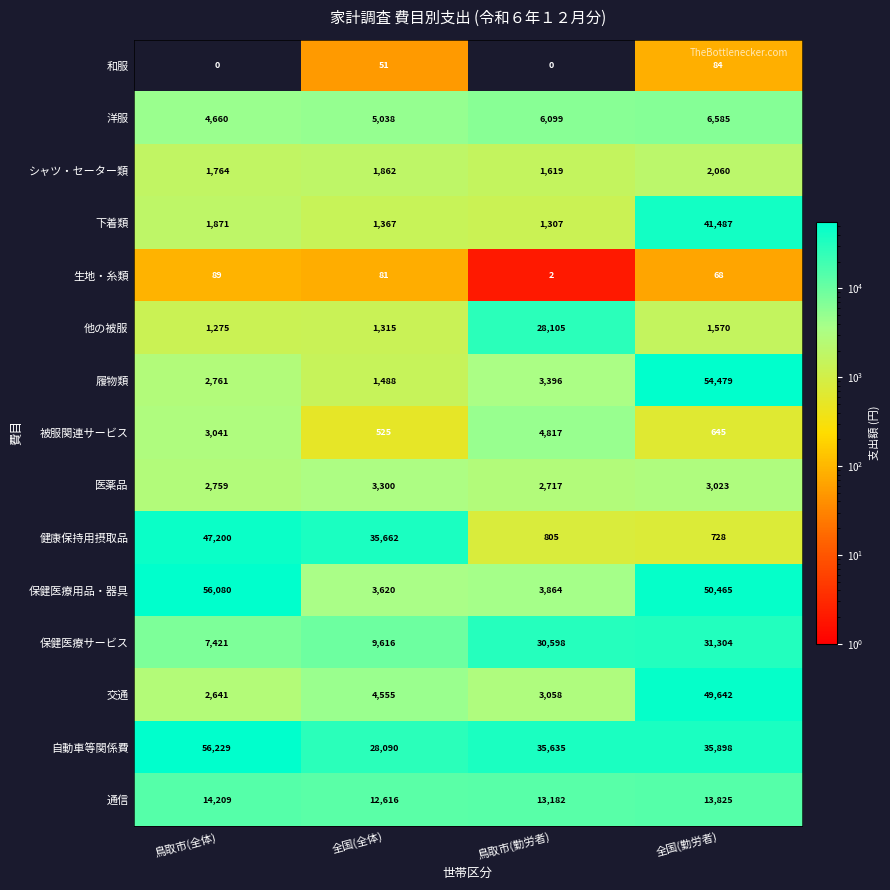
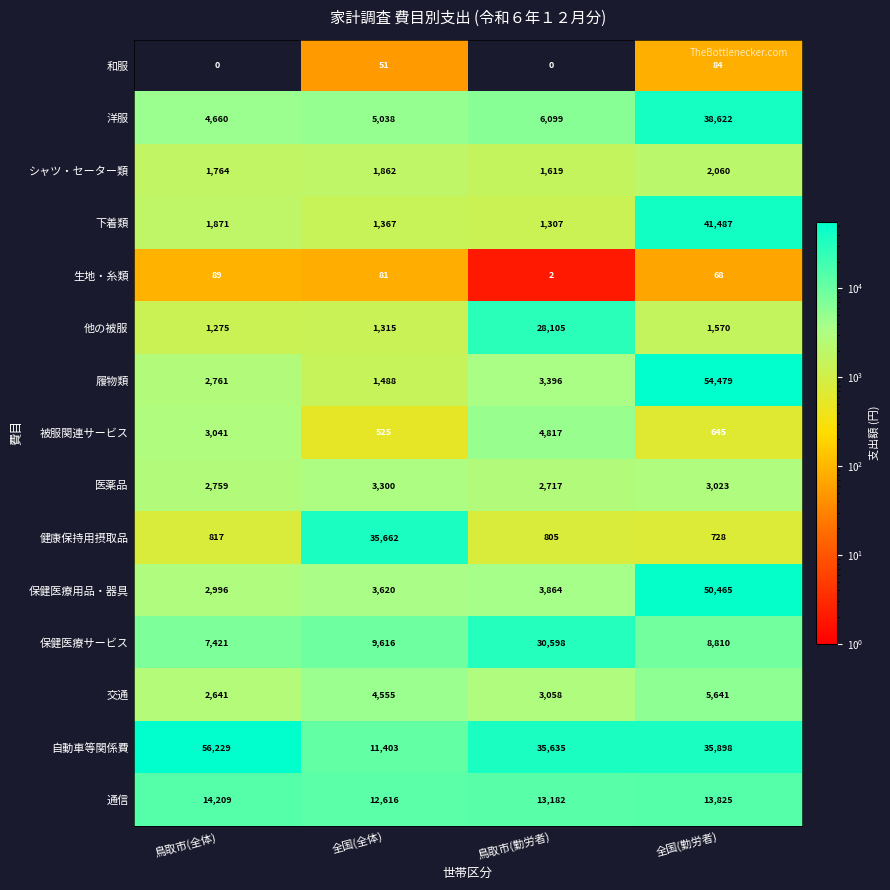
洋服, 全国(勤労者): 6,585 -> 38,622
健康保持用摂取品, 鳥取市(全体): 47,200 -> 817
保健医療用品・器具, 鳥取市(全体): 56,080 -> 2,996
保健医療サービス, 全国(勤労者): 31,304 -> 8,810
交通, 全国(勤労者): 49,642 -> 5,641
自動車等関係費, 全国(全体): 28,090 -> 11,403
